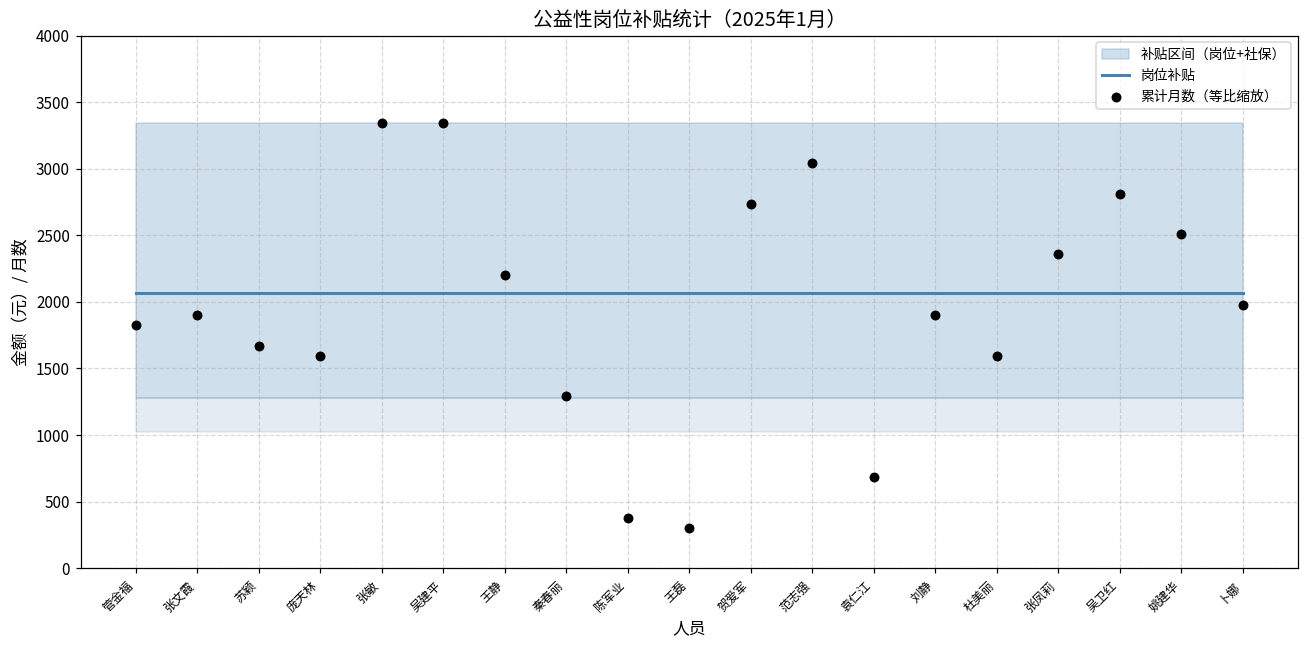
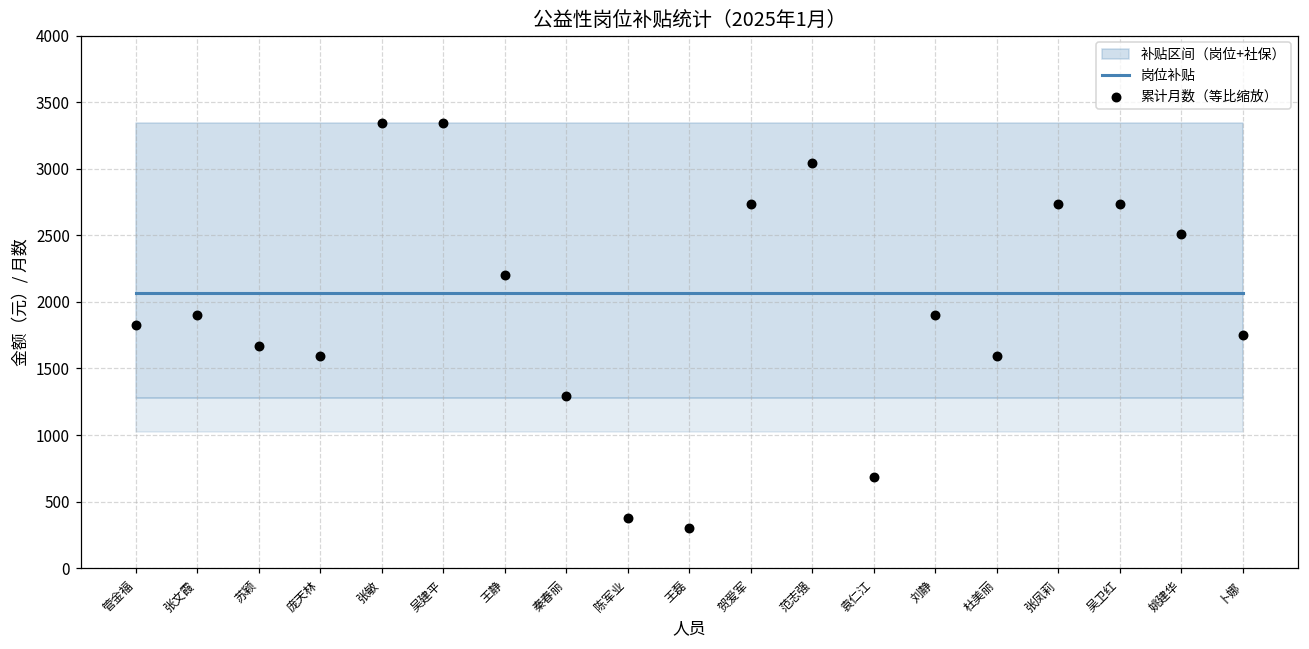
累计月数（等比缩放）, 张凤莉: 2360 -> 2740
累计月数（等比缩放）, 吴卫红: 2810 -> 2740
累计月数（等比缩放）, 卜娜: 1980 -> 1750
